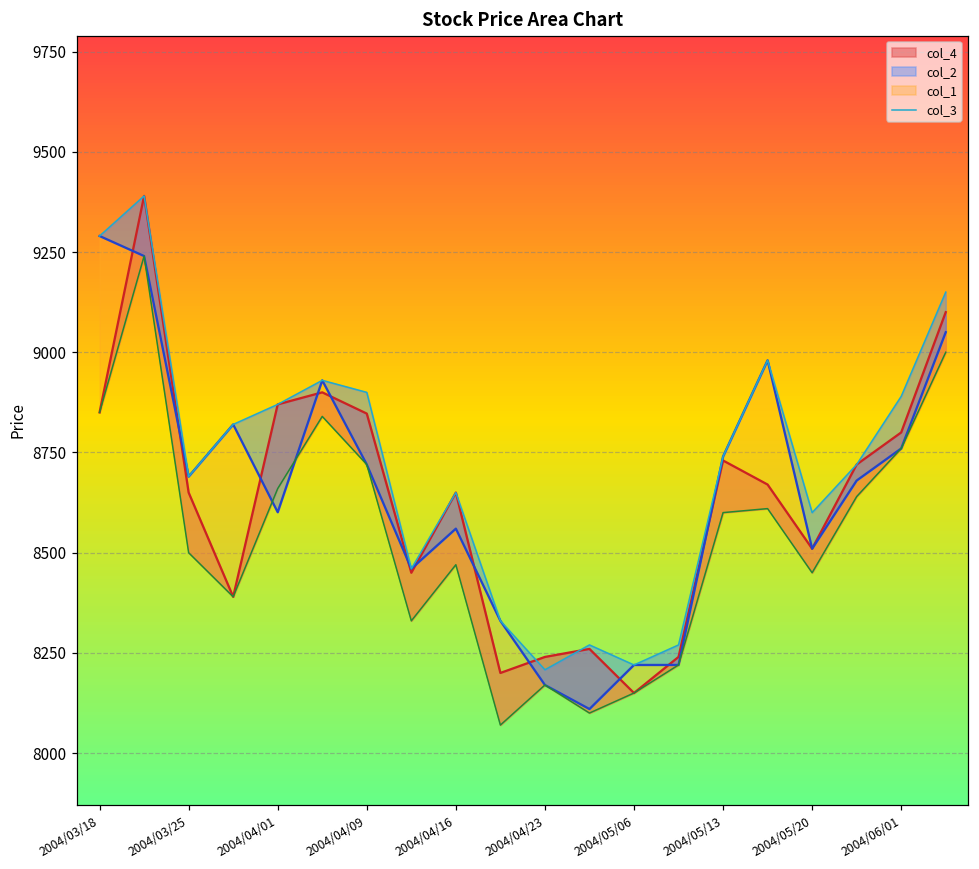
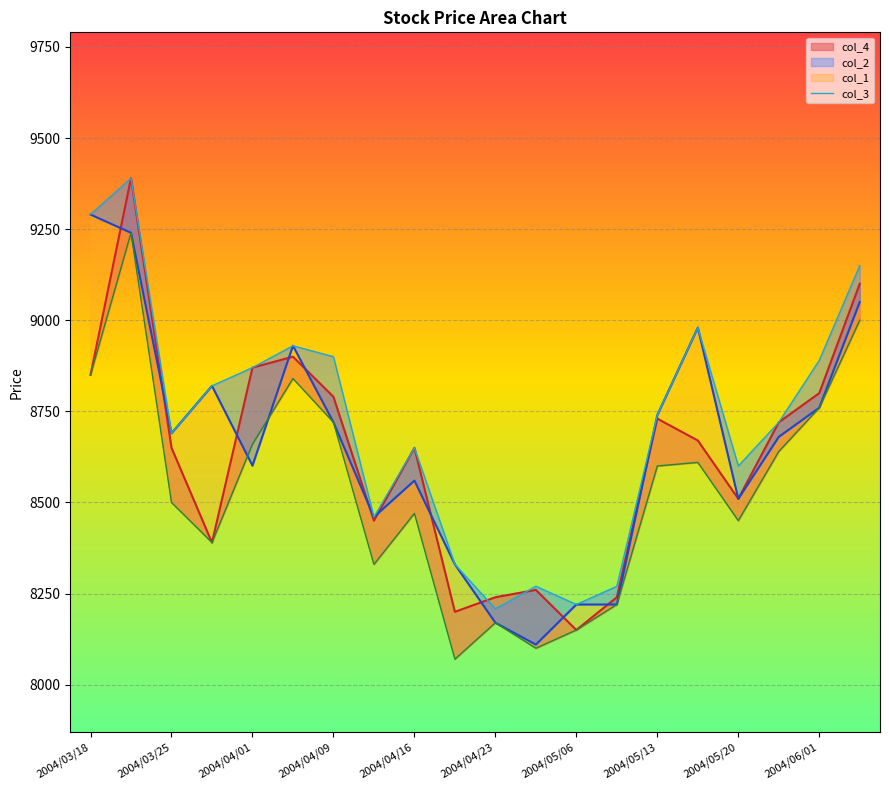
col_4, 2004/04/09: 8850 -> 8790
